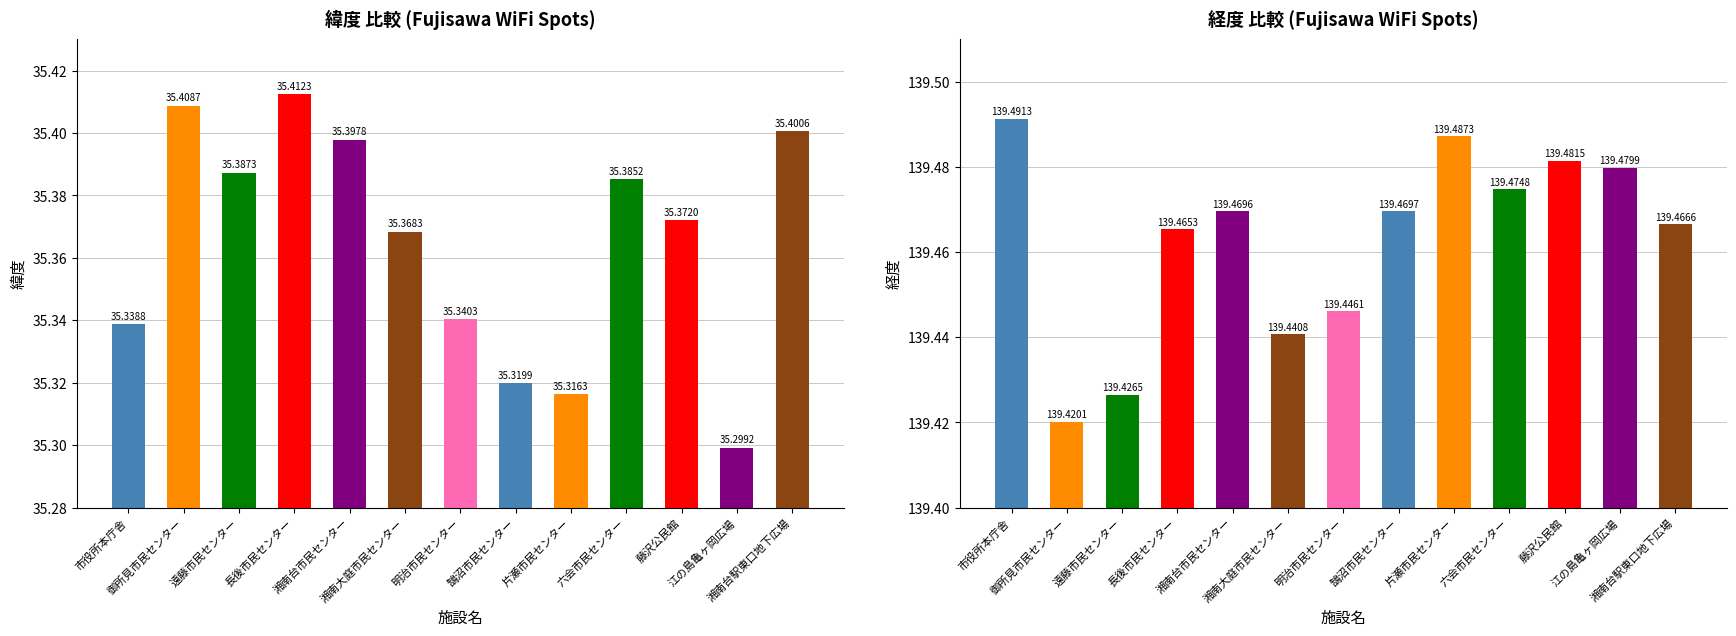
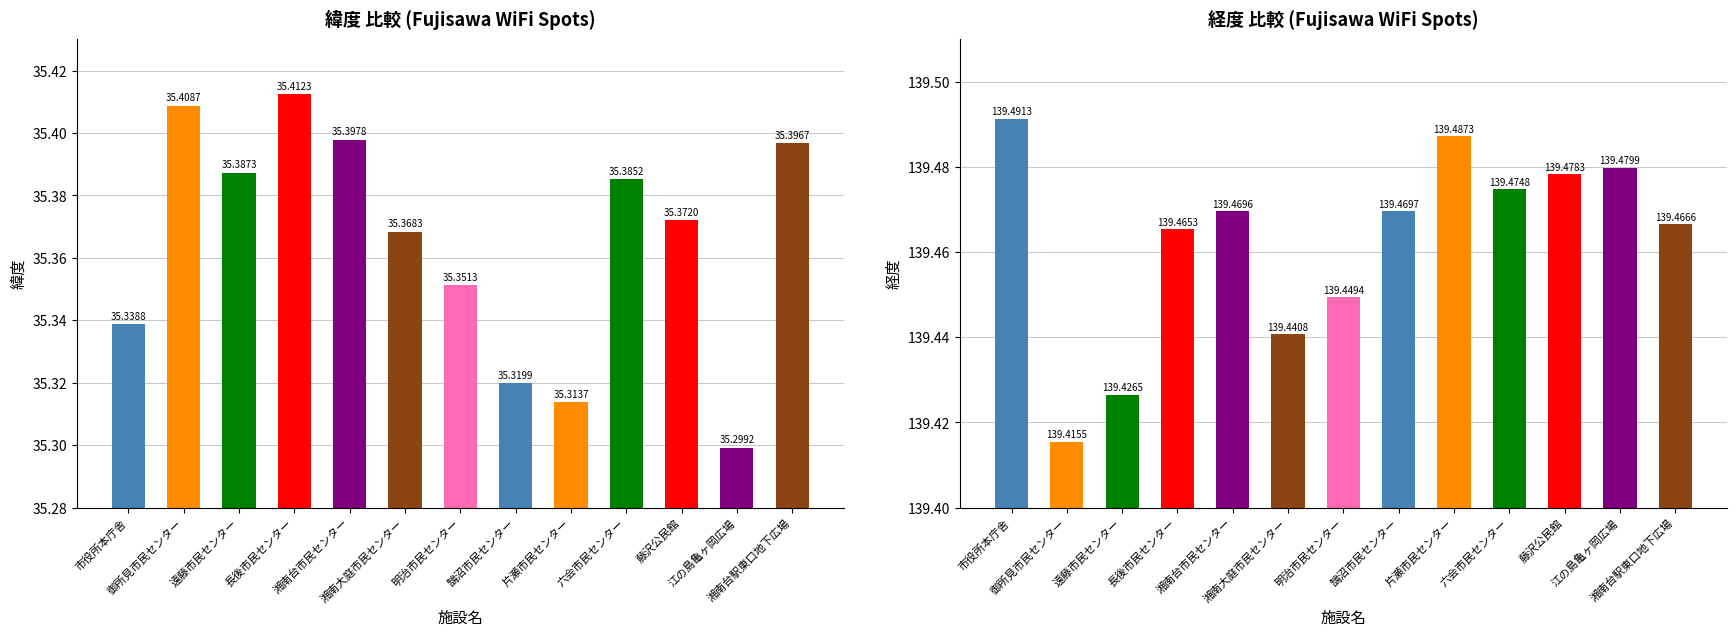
緯度 比較 (Fujisawa WiFi Spots), 明治市民センター: 35.3403 -> 35.3513
緯度 比較 (Fujisawa WiFi Spots), 片瀬市民センター: 35.3163 -> 35.3137
緯度 比較 (Fujisawa WiFi Spots), 湘南台駅東口地下広場: 35.4006 -> 35.3967
経度 比較 (Fujisawa WiFi Spots), 御所見市民センター: 139.4201 -> 139.4155
経度 比較 (Fujisawa WiFi Spots), 明治市民センター: 139.4461 -> 139.4494
経度 比較 (Fujisawa WiFi Spots), 藤沢公民館: 139.4815 -> 139.4783
